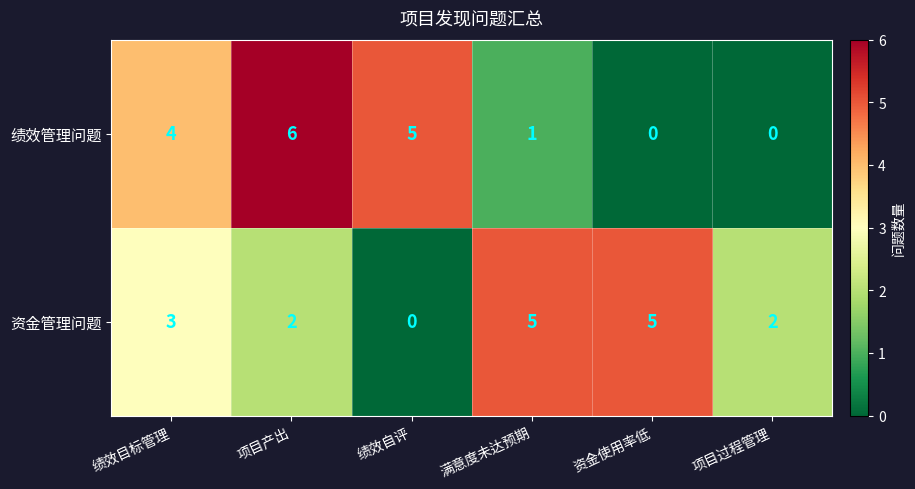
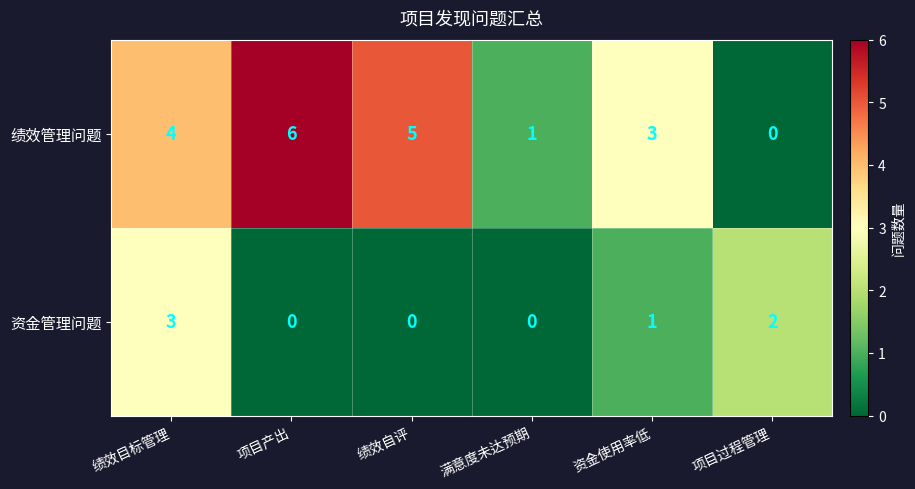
绩效管理问题, 资金使用率低: 0 -> 3
资金管理问题, 项目产出: 2 -> 0
资金管理问题, 满意度未达预期: 5 -> 0
资金管理问题, 资金使用率低: 5 -> 1
